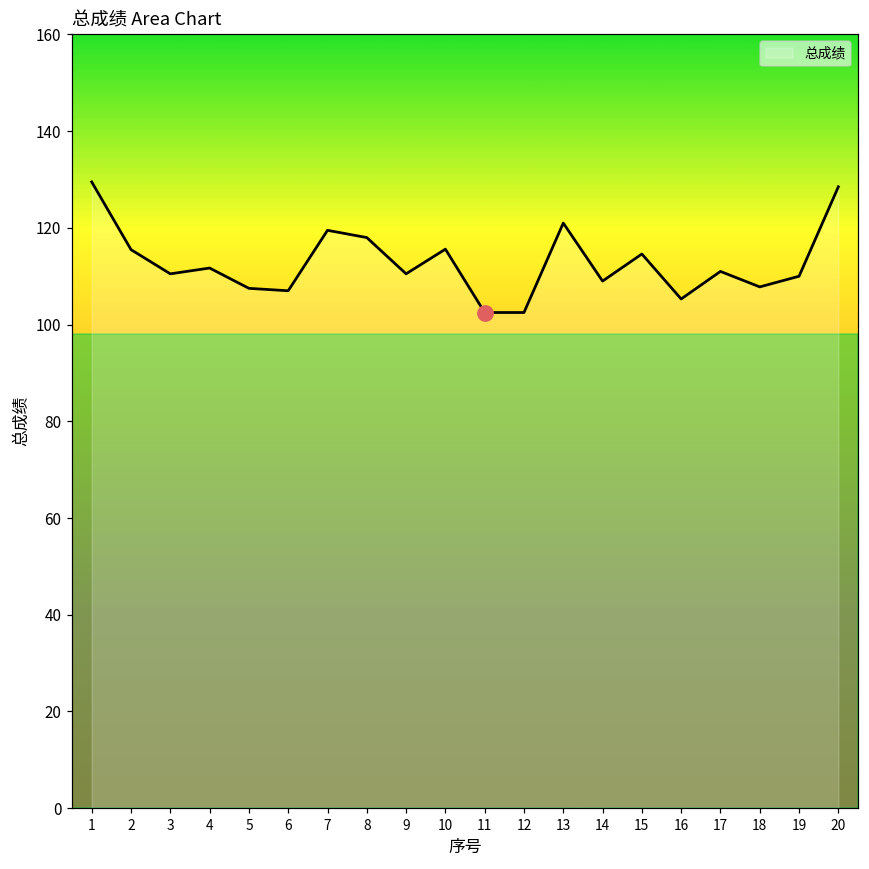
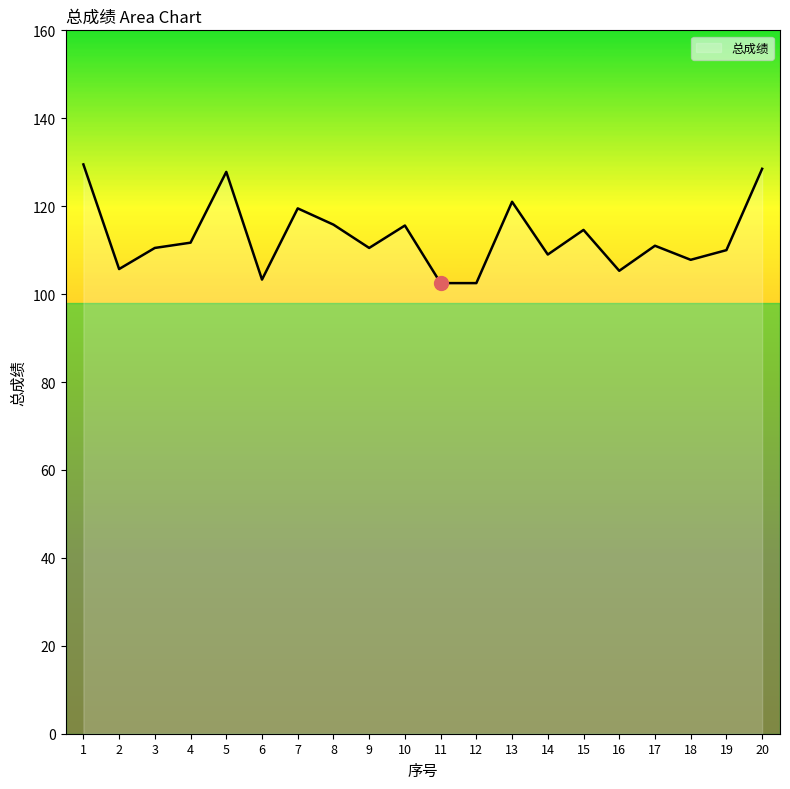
总成绩, 2: 116 -> 106
总成绩, 5: 108 -> 128
总成绩, 6: 107 -> 103
总成绩, 8: 118 -> 116
